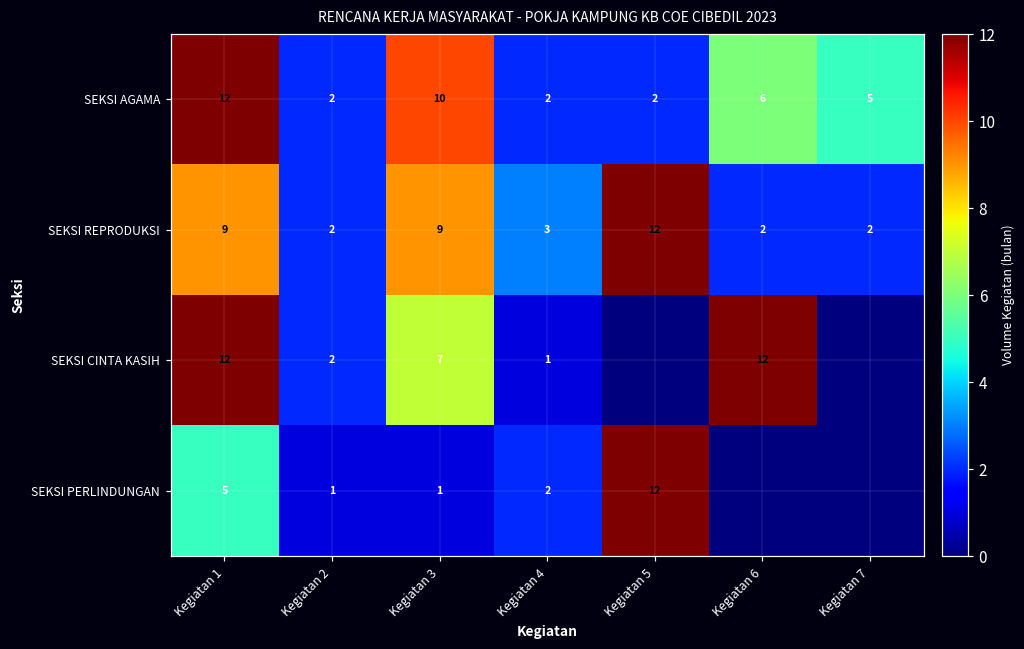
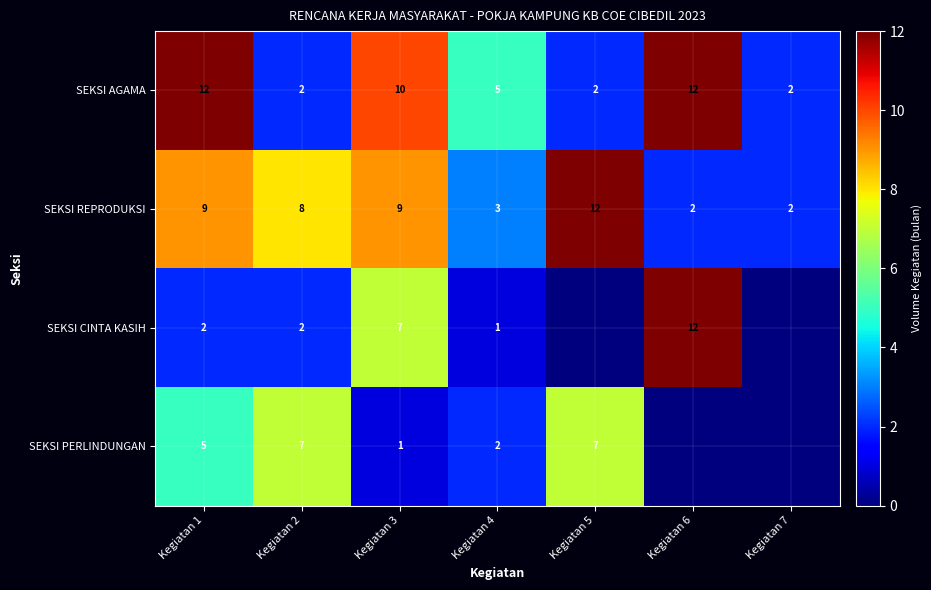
SEKSI AGAMA, Kegiatan 4: 2 -> 5
SEKSI AGAMA, Kegiatan 6: 6 -> 12
SEKSI AGAMA, Kegiatan 7: 5 -> 2
SEKSI REPRODUKSI, Kegiatan 2: 2 -> 8
SEKSI CINTA KASIH, Kegiatan 1: 12 -> 2
SEKSI PERLINDUNGAN, Kegiatan 2: 1 -> 7
SEKSI PERLINDUNGAN, Kegiatan 5: 12 -> 7
